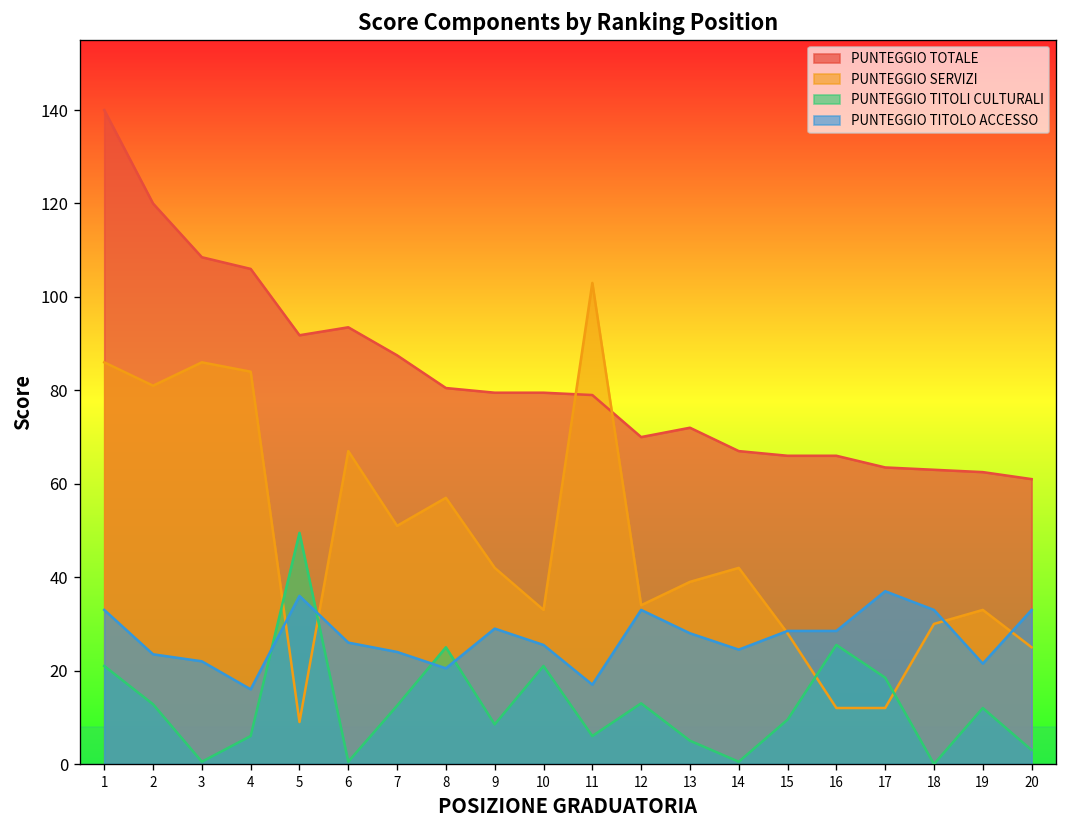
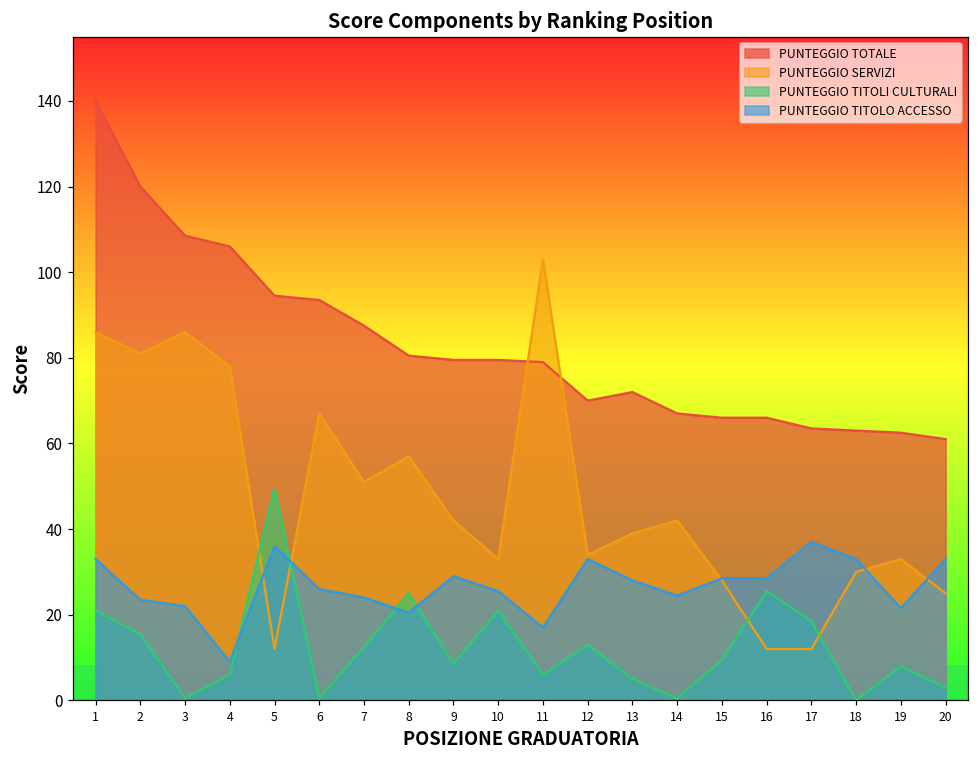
PUNTEGGIO TITOLI CULTURALI, 2: 13 -> 16
PUNTEGGIO SERVIZI, 4: 84 -> 78
PUNTEGGIO TITOLO ACCESSO, 4: 16 -> 9
PUNTEGGIO TOTALE, 5: 92 -> 95
PUNTEGGIO SERVIZI, 5: 9 -> 12
PUNTEGGIO TITOLI CULTURALI, 19: 12 -> 8
